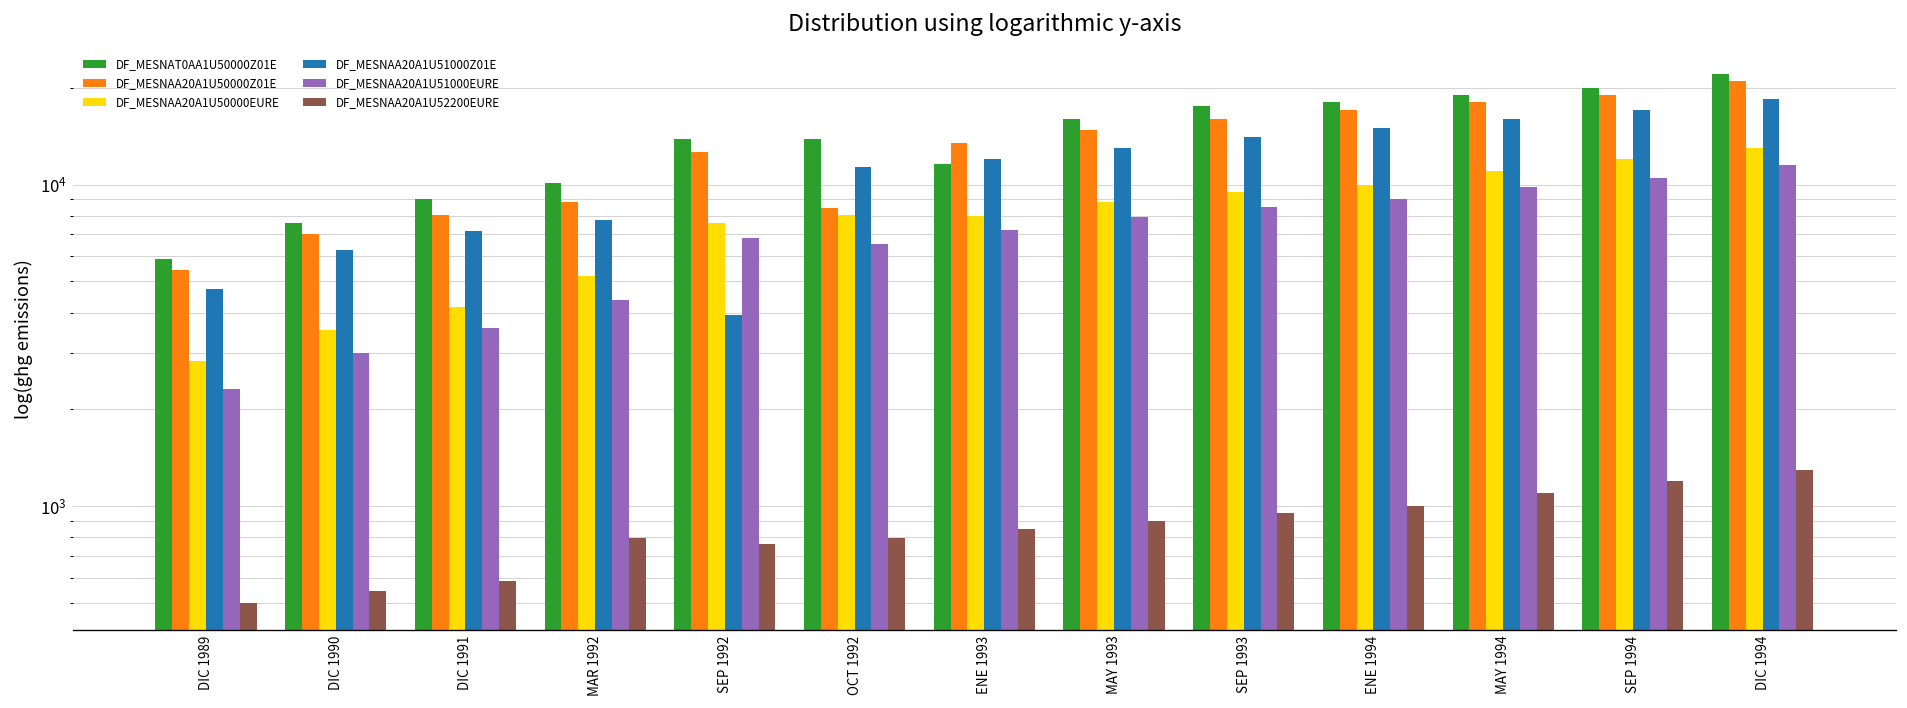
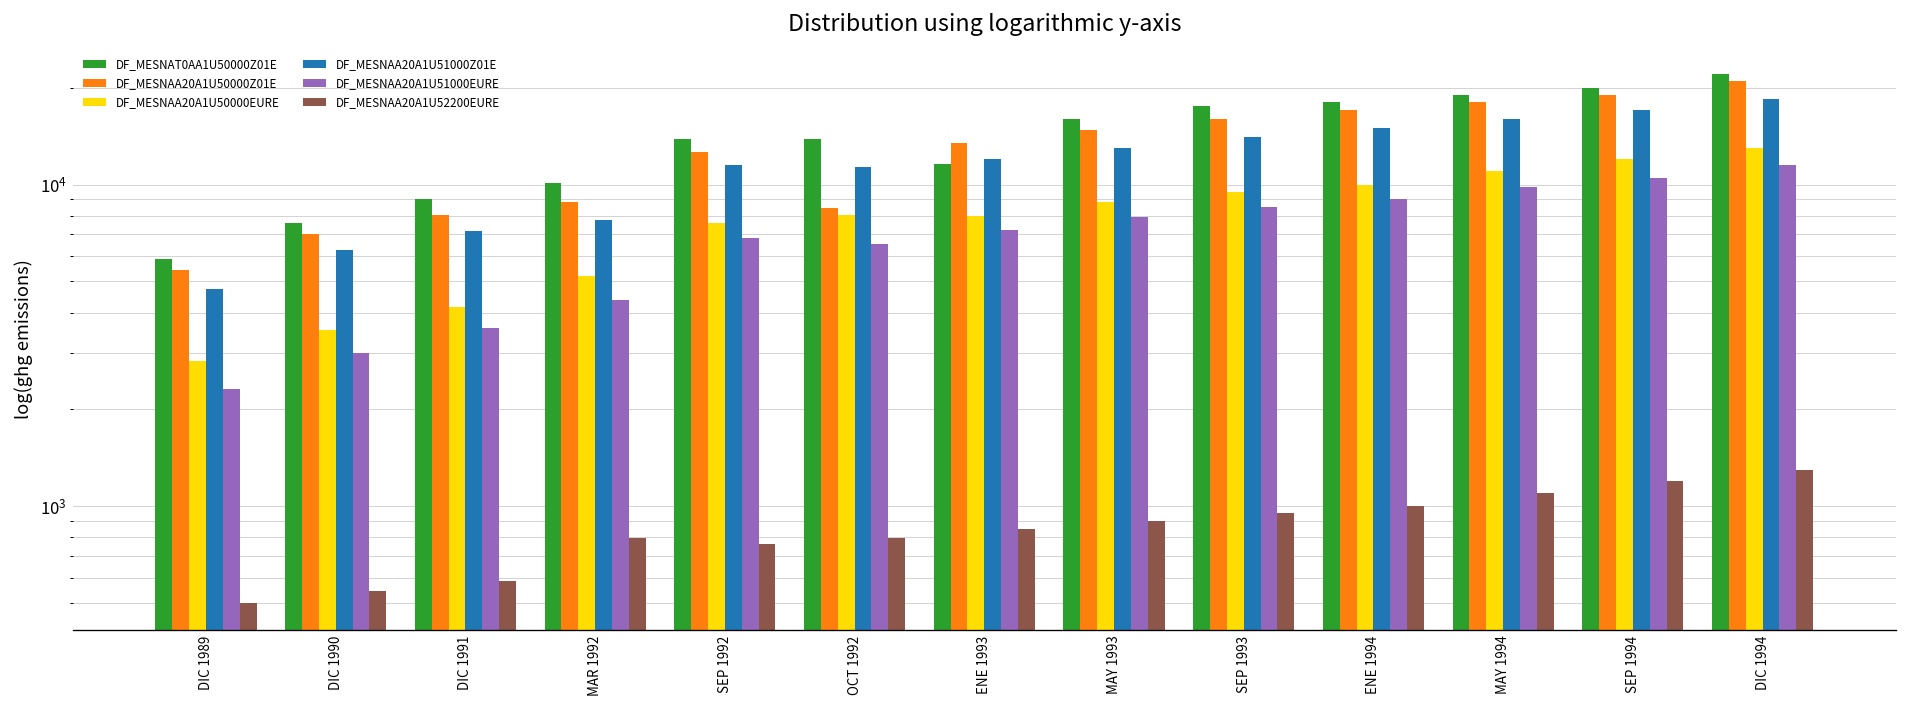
DF_MESNAA20A1U51000Z01E, SEP 1992: 3900 -> 11500
